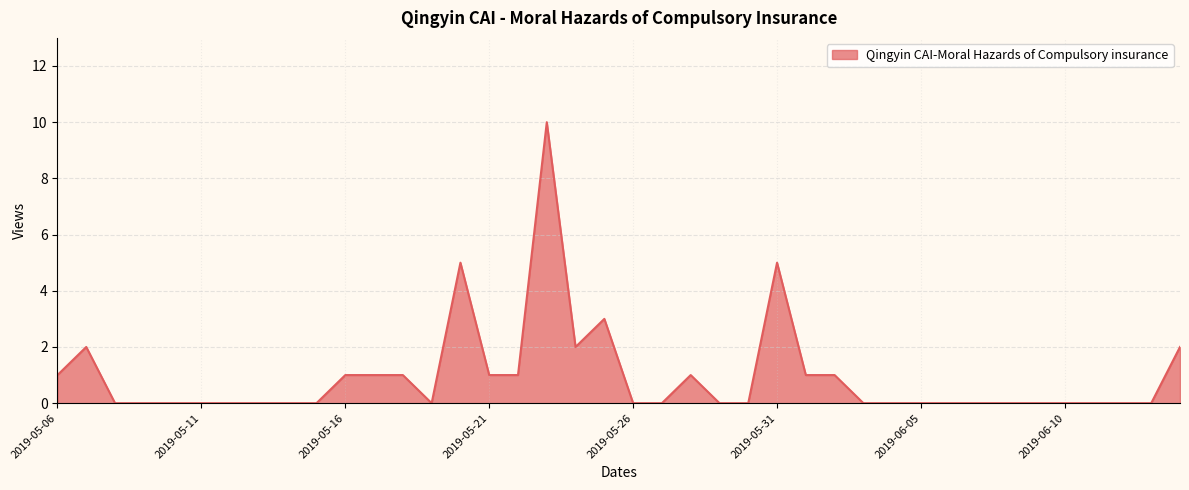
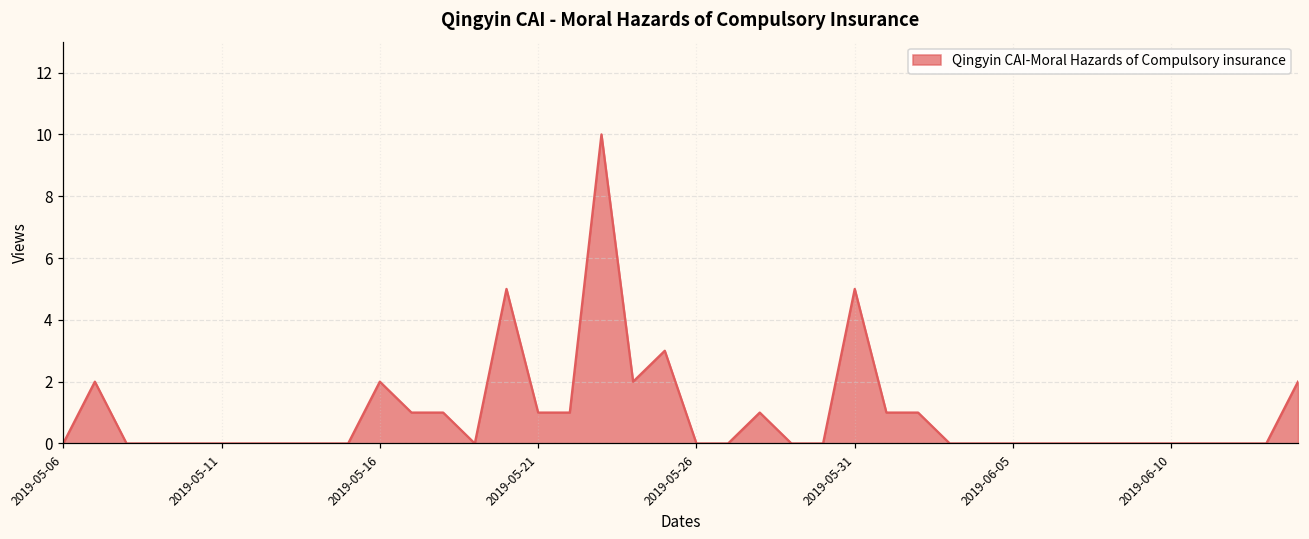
2019-05-06: 1 -> 0
2019-05-16: 1 -> 2
